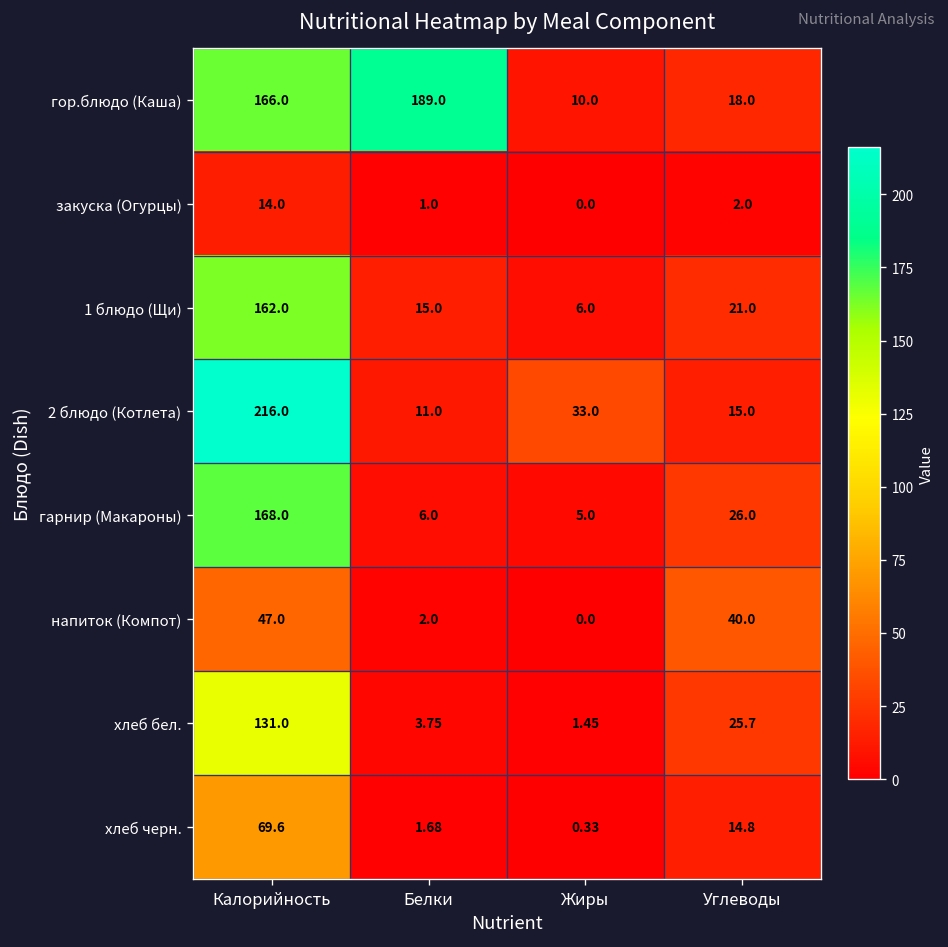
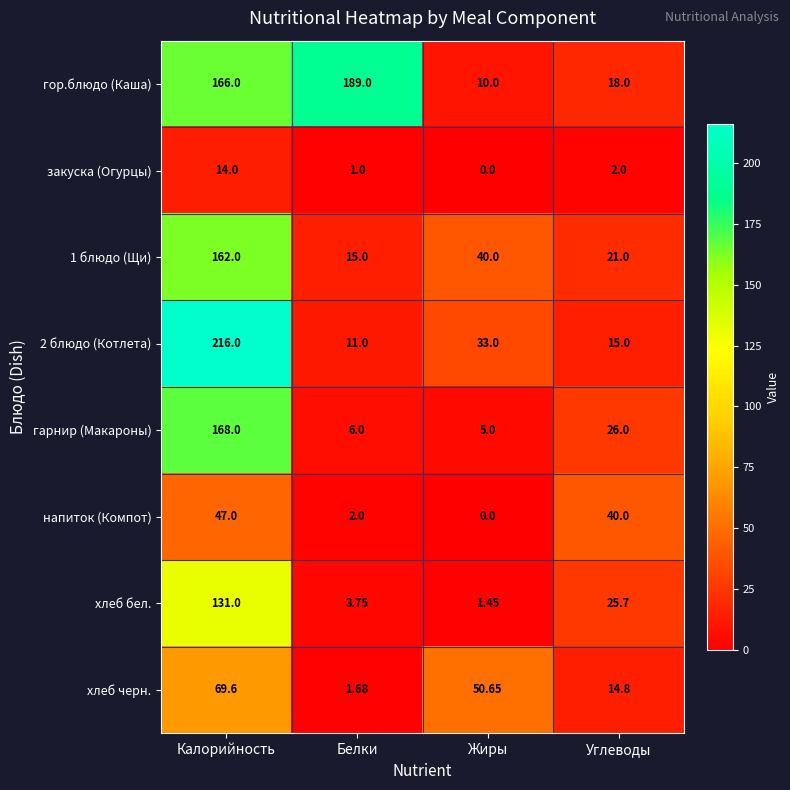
1 блюдо (Щи), Жиры: 6.0 -> 40.0
хлеб черн., Жиры: 0.33 -> 50.65
